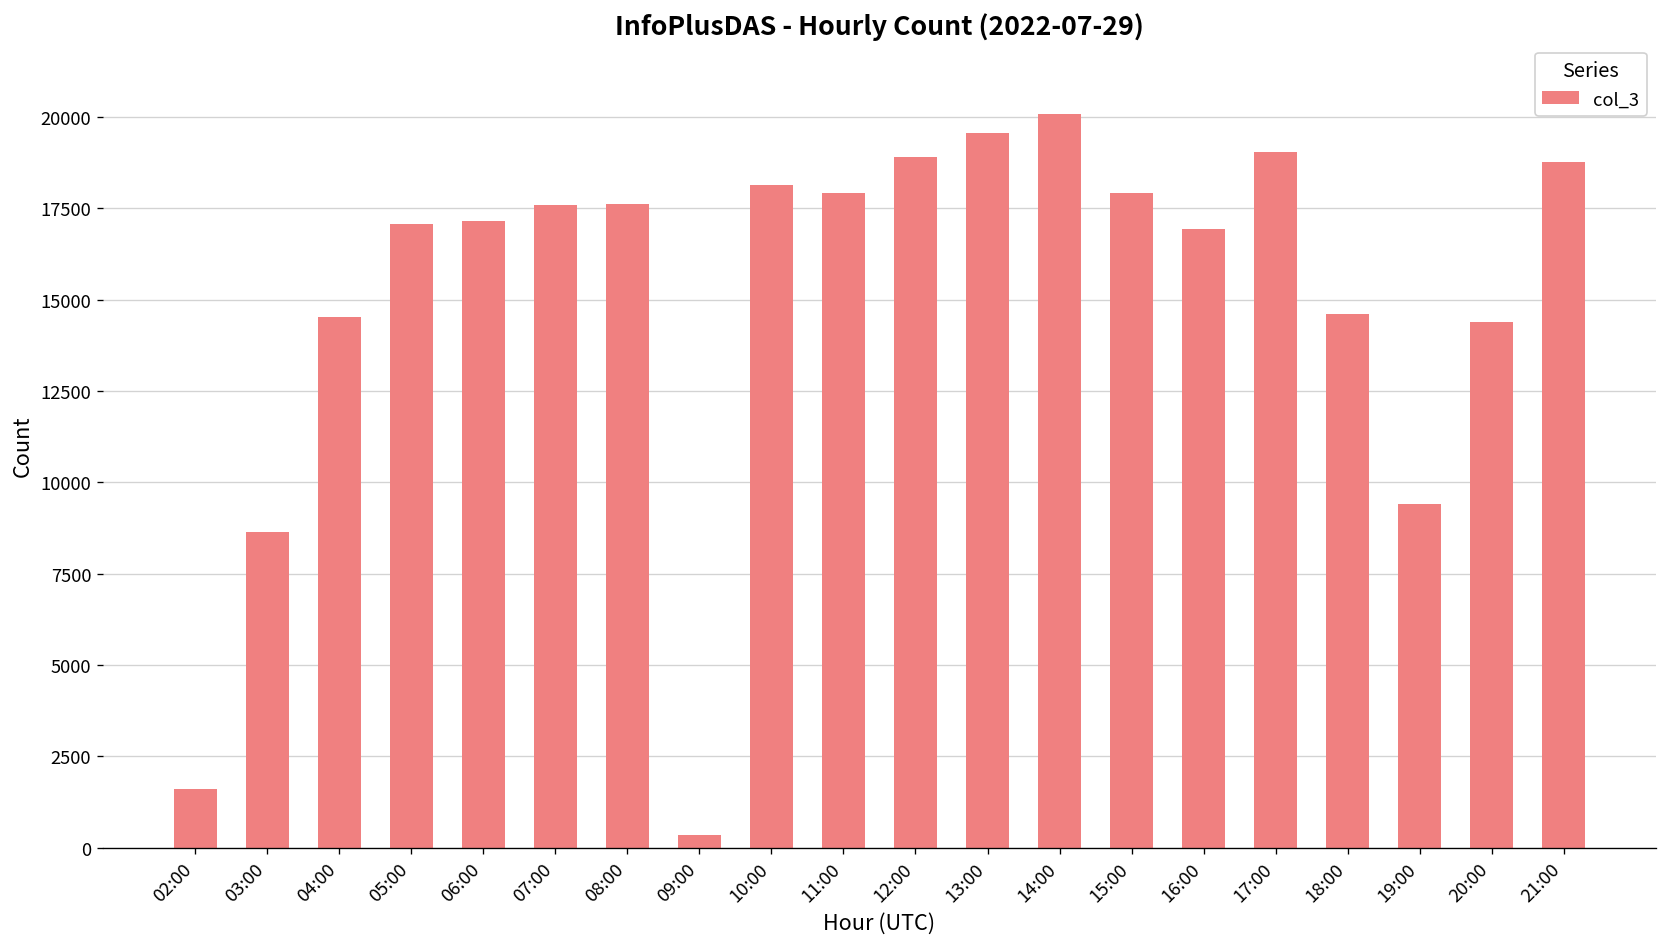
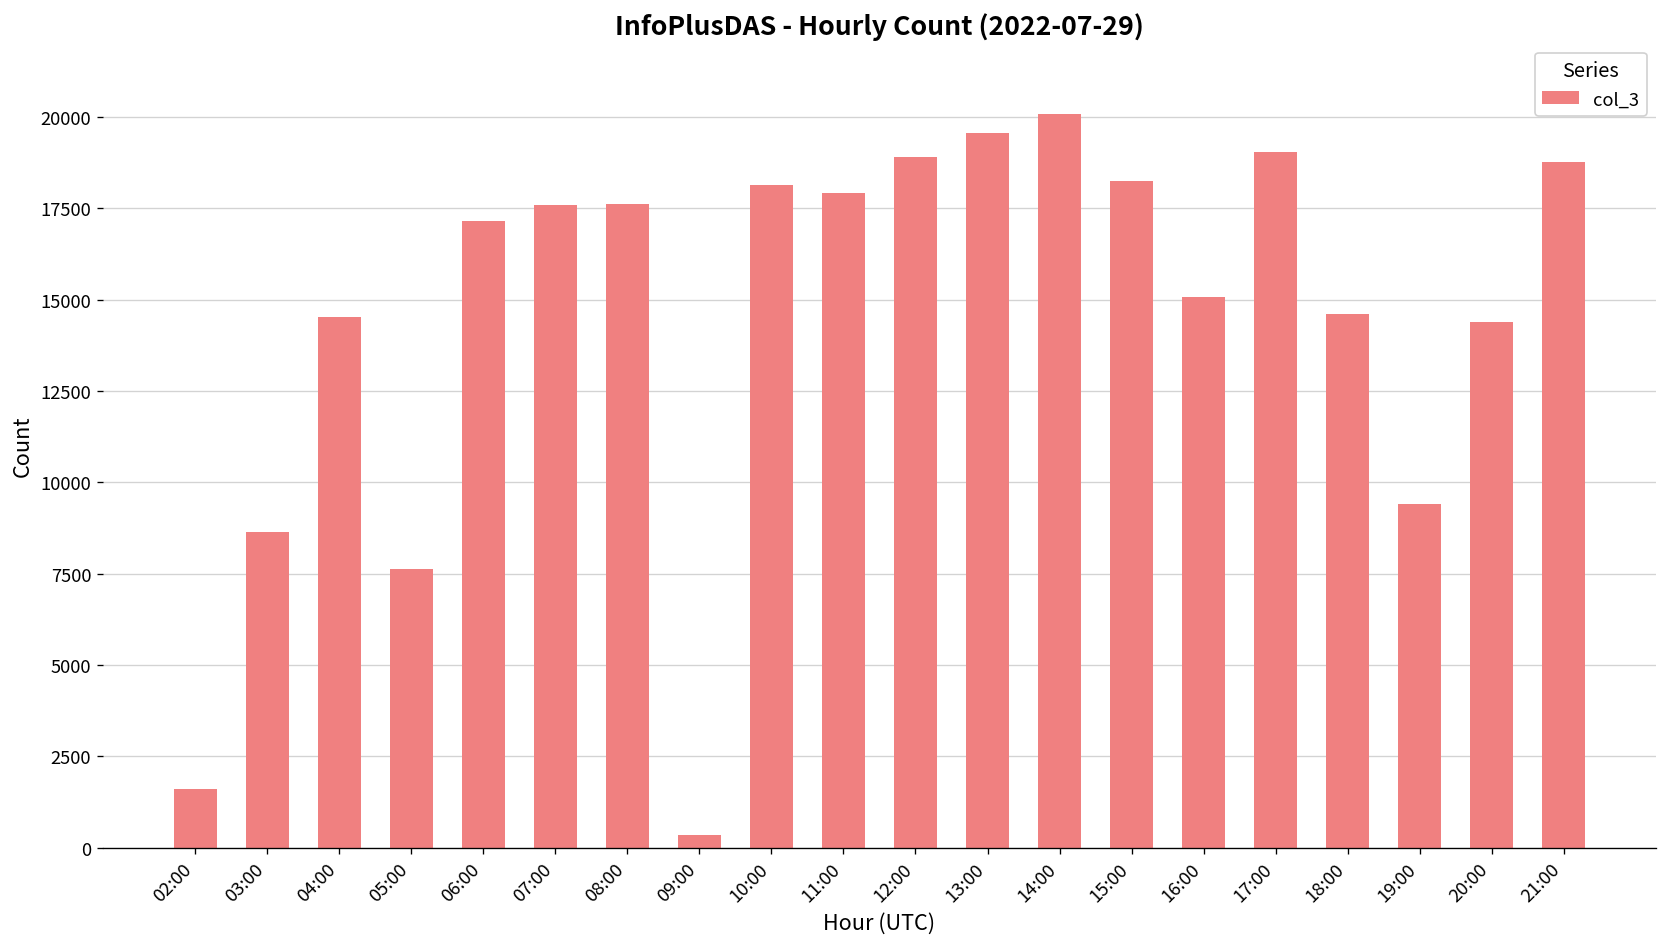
05:00: 17100 -> 7600
15:00: 17900 -> 18200
16:00: 16900 -> 15100
